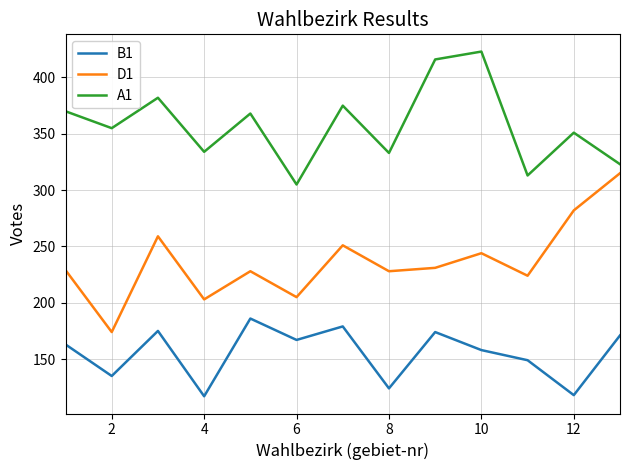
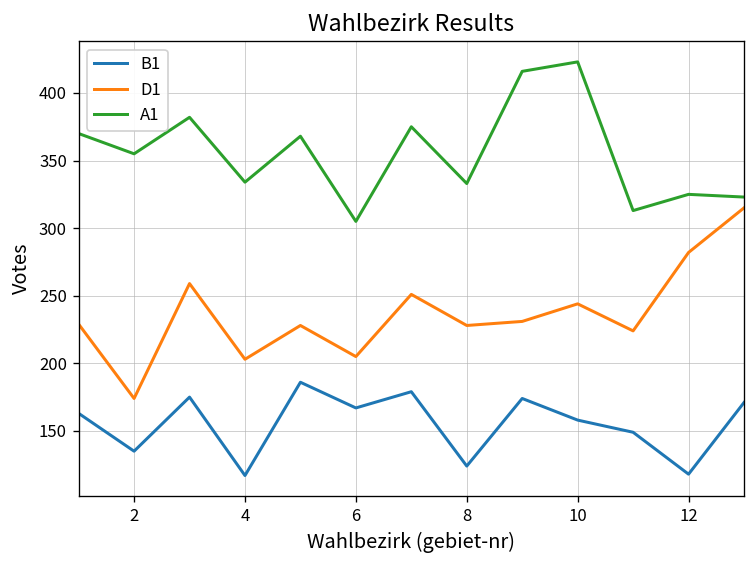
A1, 12: 351 -> 325
